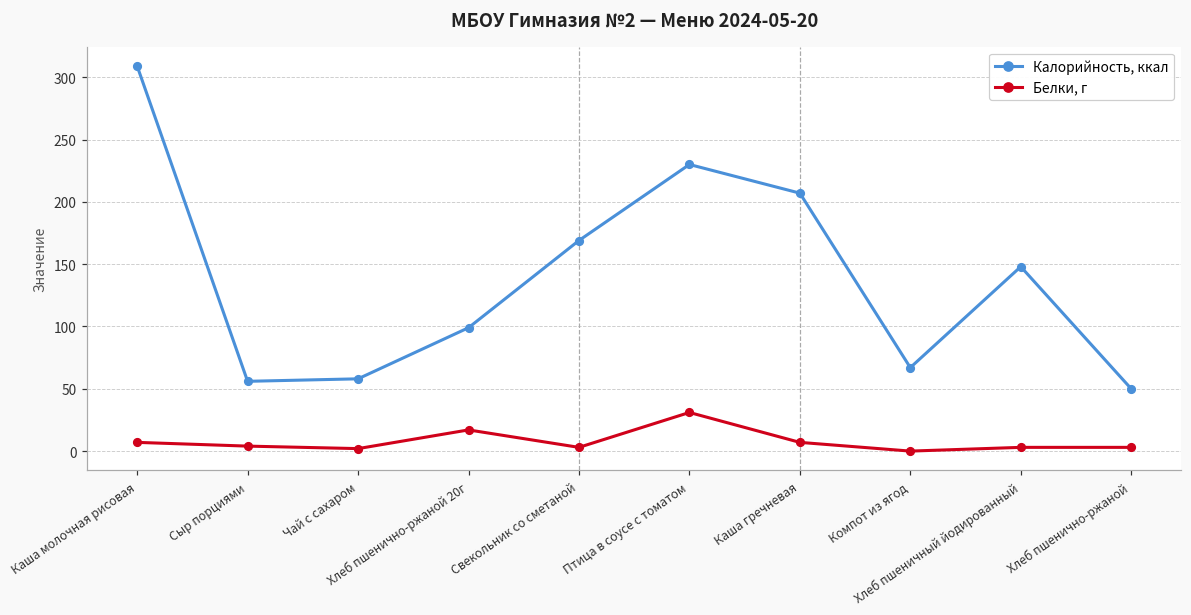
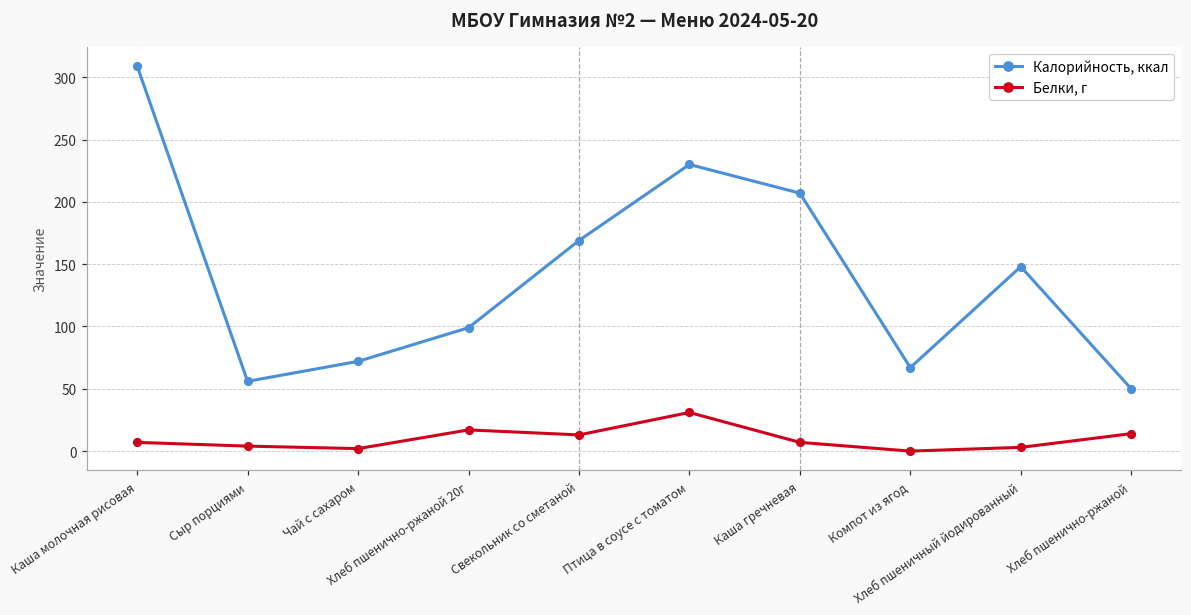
Калорийность, ккал, Чай с сахаром: 58 -> 72
Белки, г, Свекольник со сметаной: 3 -> 13
Белки, г, Хлеб пшенично-ржаной: 3 -> 14
